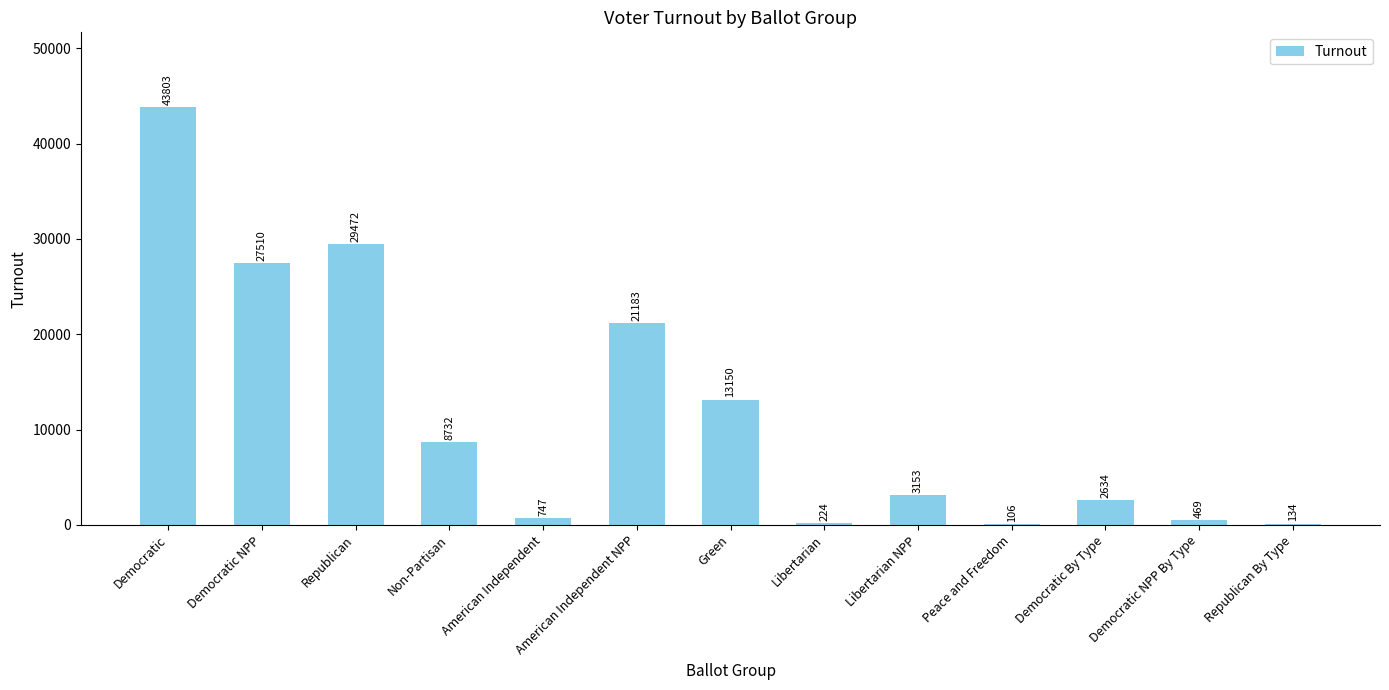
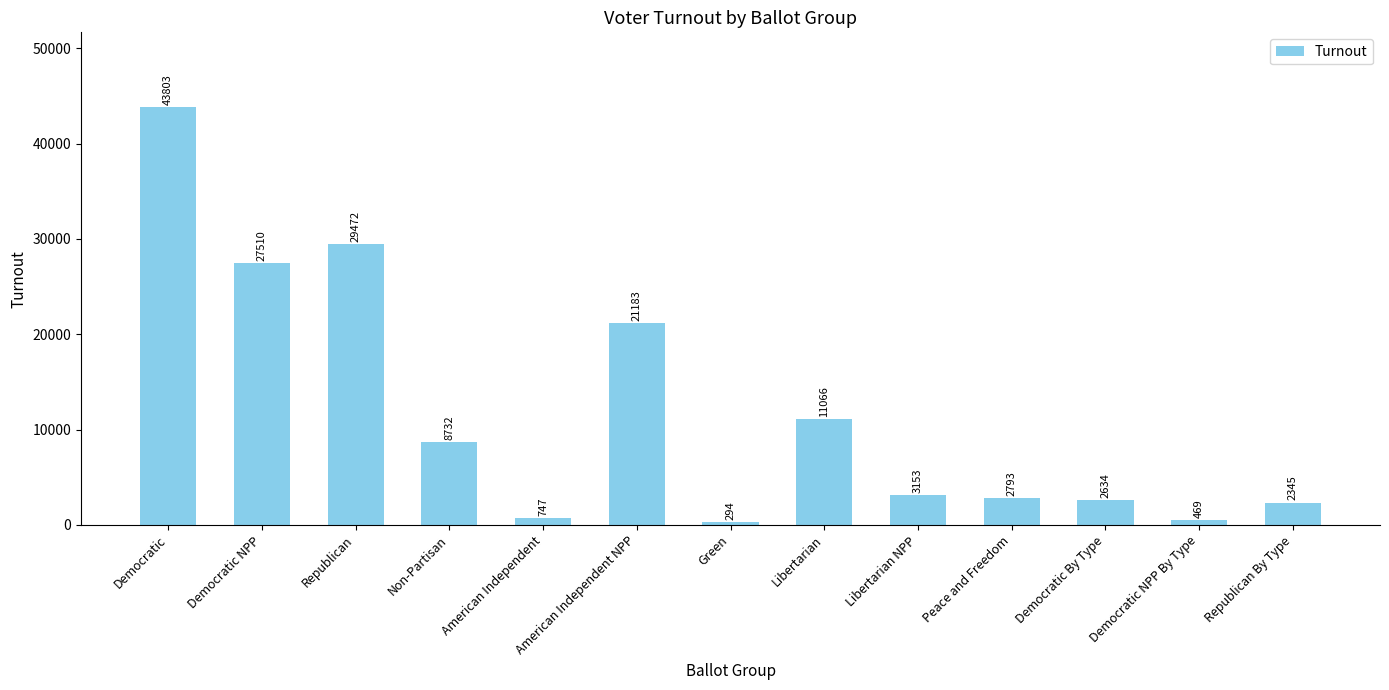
Green: 13150 -> 294
Libertarian: 224 -> 11066
Peace and Freedom: 106 -> 2793
Republican By Type: 134 -> 2345
